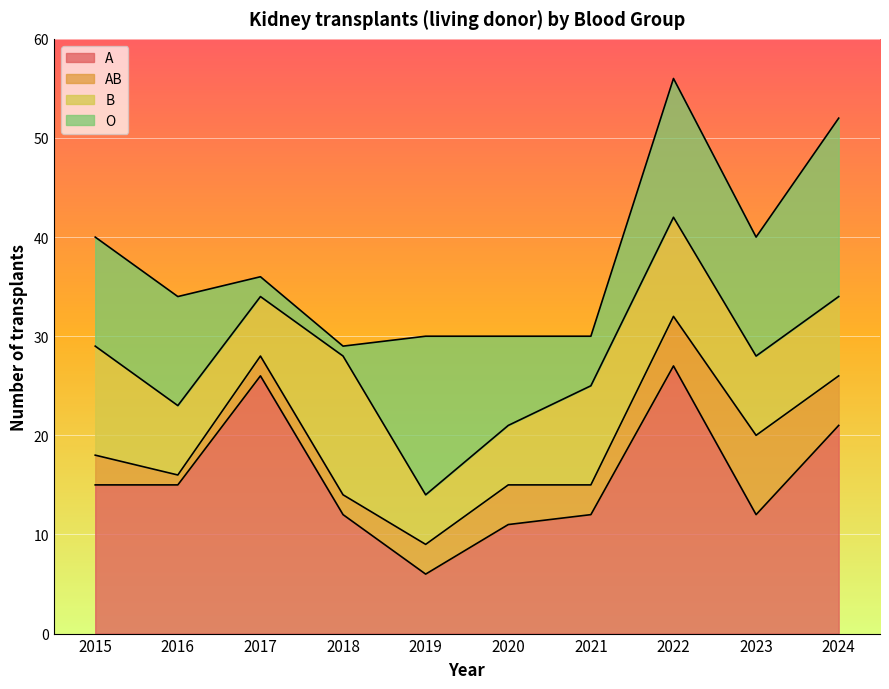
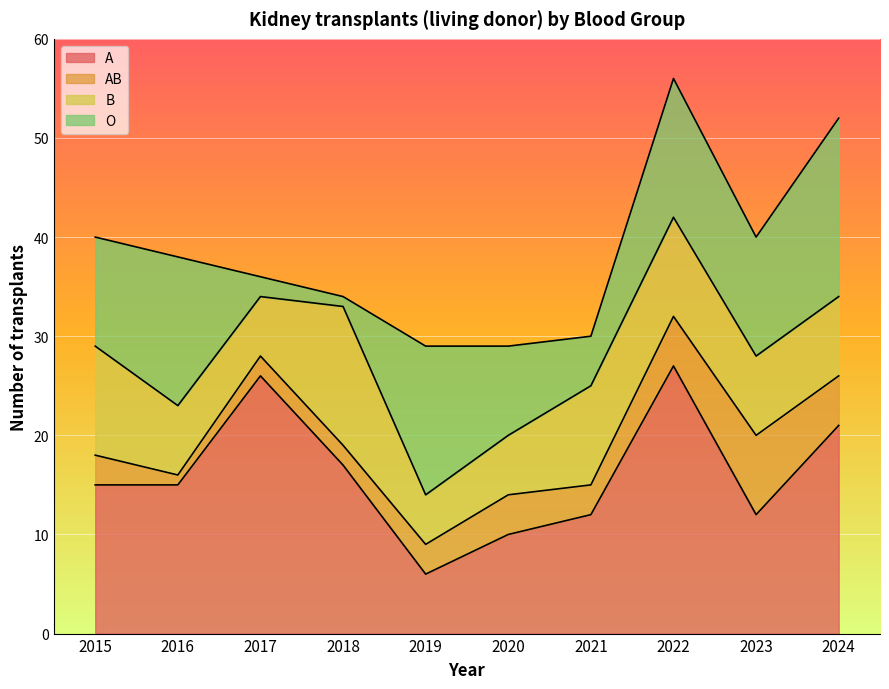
O, 2016: 11 -> 15
A, 2018: 12 -> 17
O, 2019: 16 -> 15
A, 2020: 11 -> 10
